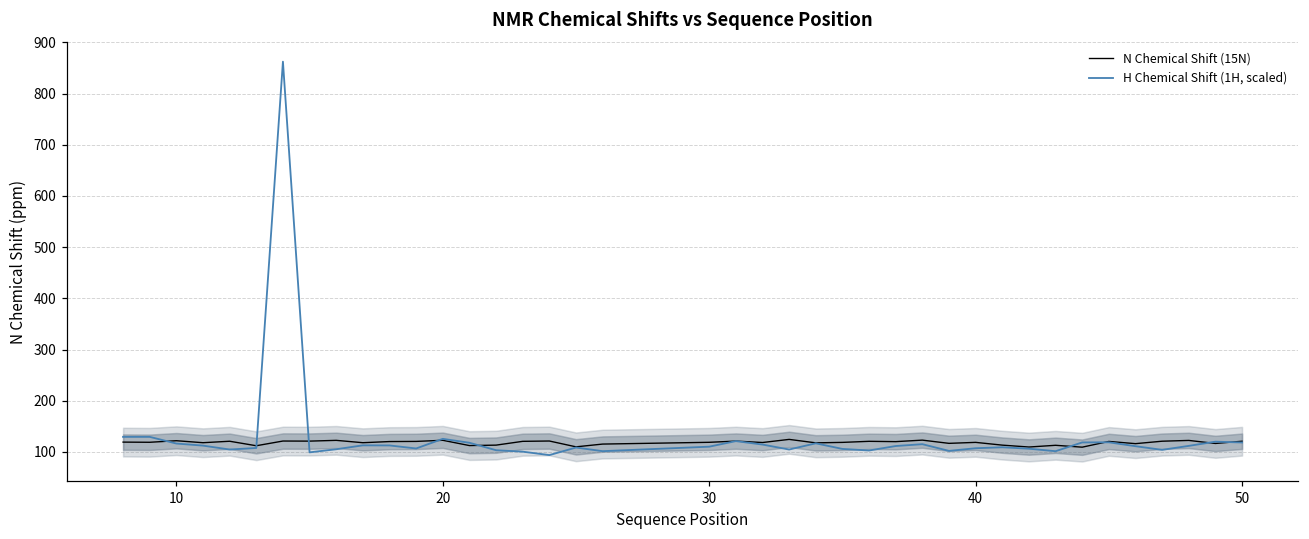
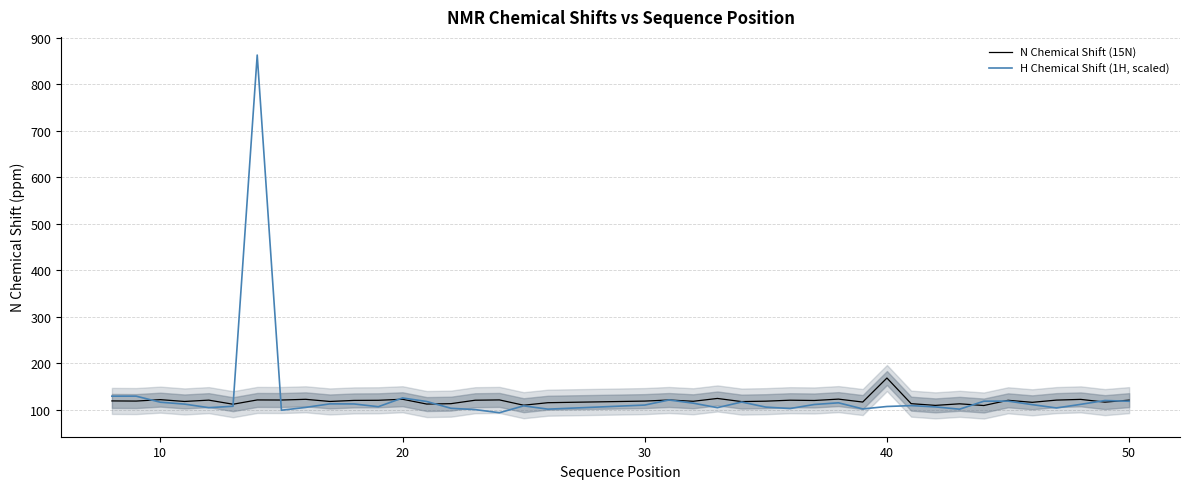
N Chemical Shift (15N), 40: 120 -> 170
